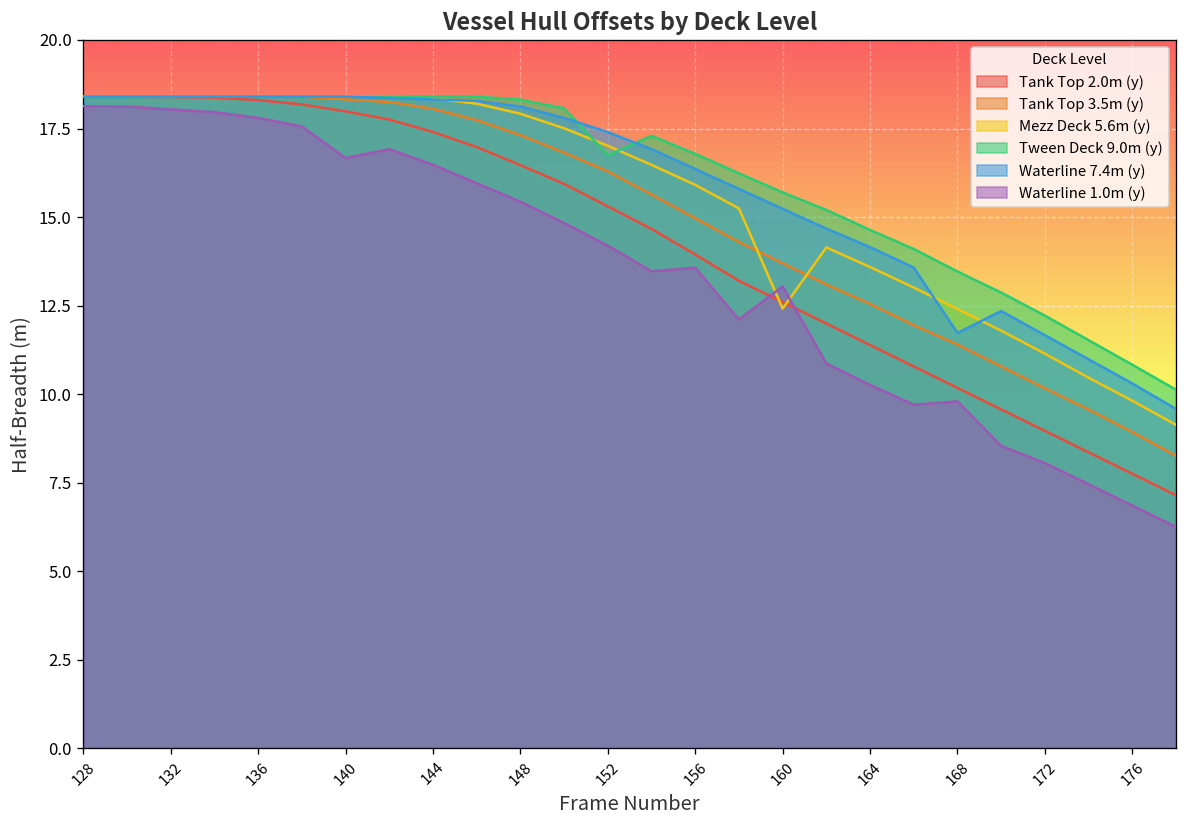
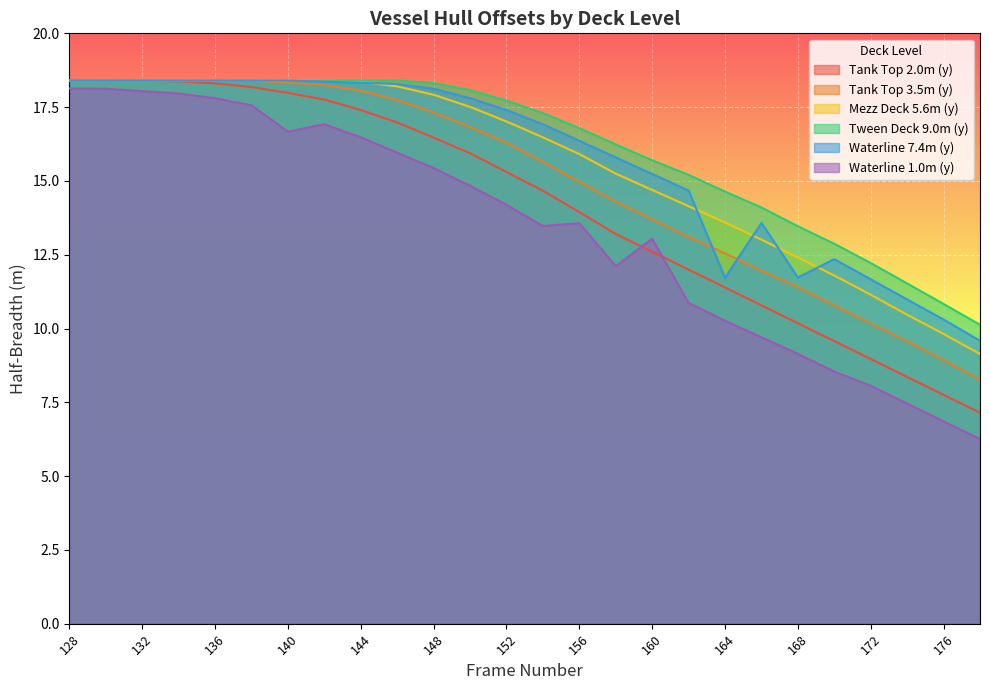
Tween Deck 9.0m (y), 152: 16.7 -> 17.7
Mezz Deck 5.6m (y), 160: 12.4 -> 14.7
Waterline 7.4m (y), 164: 14.2 -> 11.7
Waterline 1.0m (y), 168: 9.8 -> 9.1
